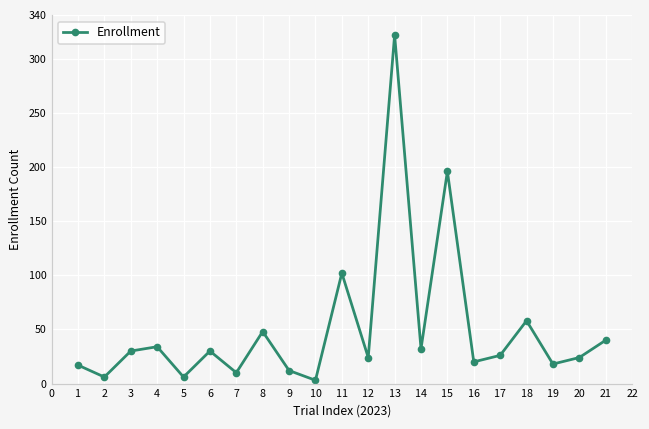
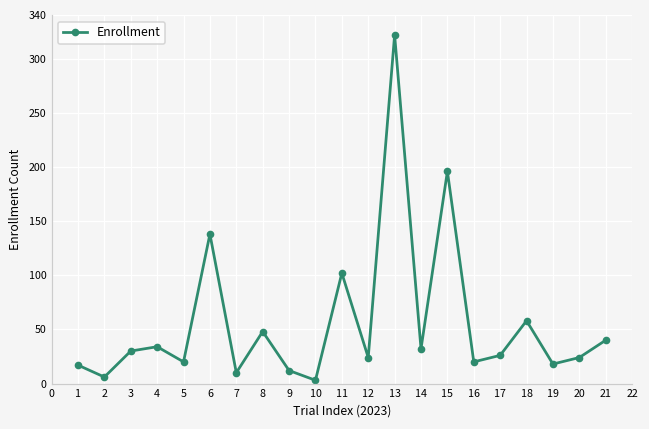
5: 10 -> 20
6: 30 -> 140
